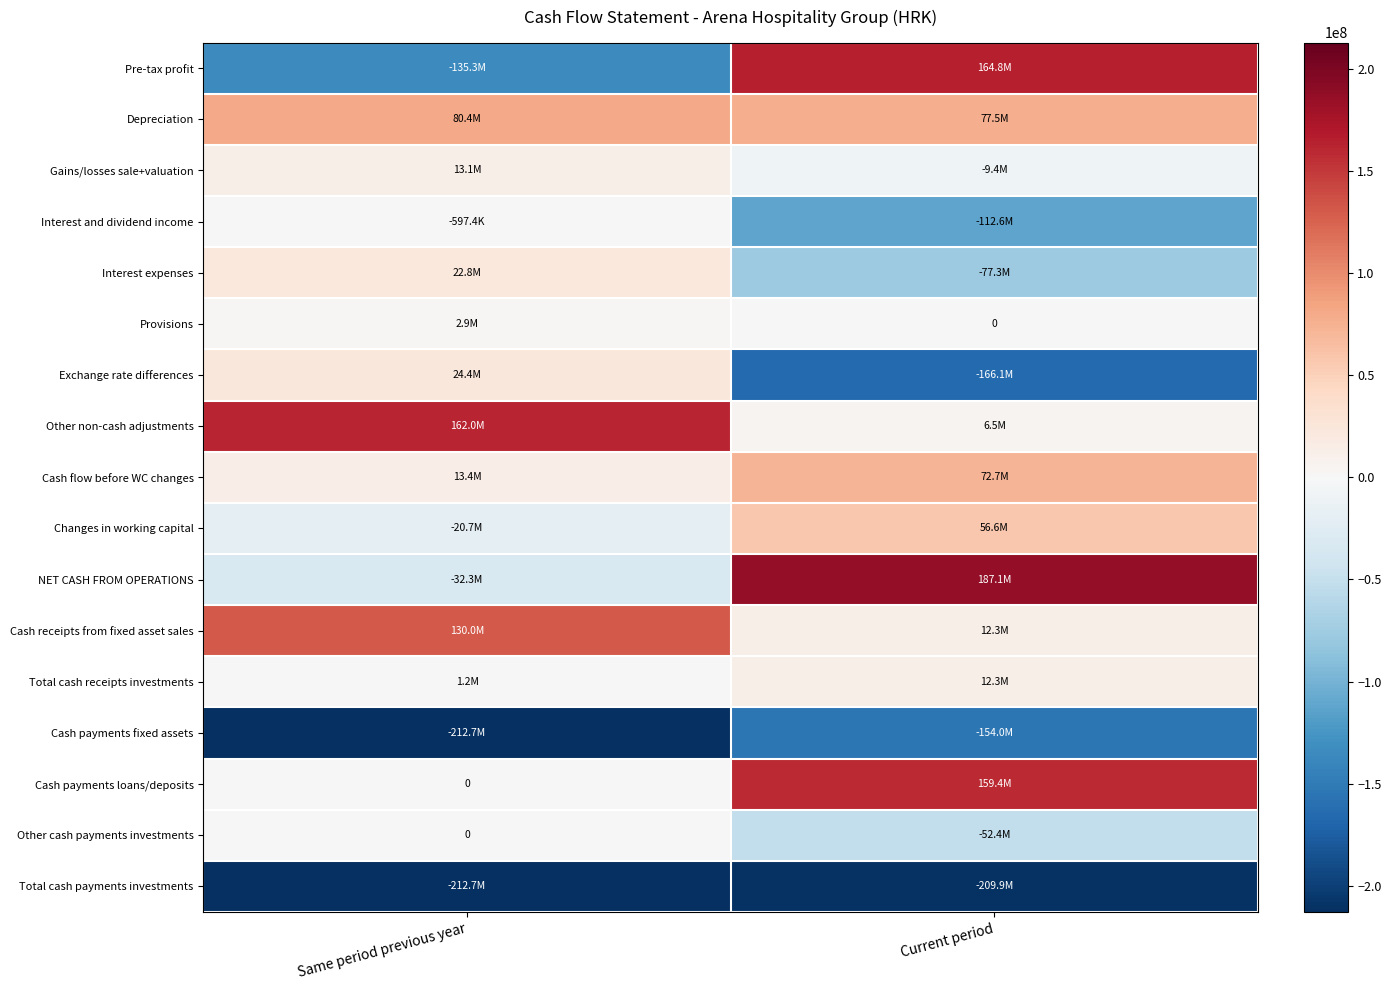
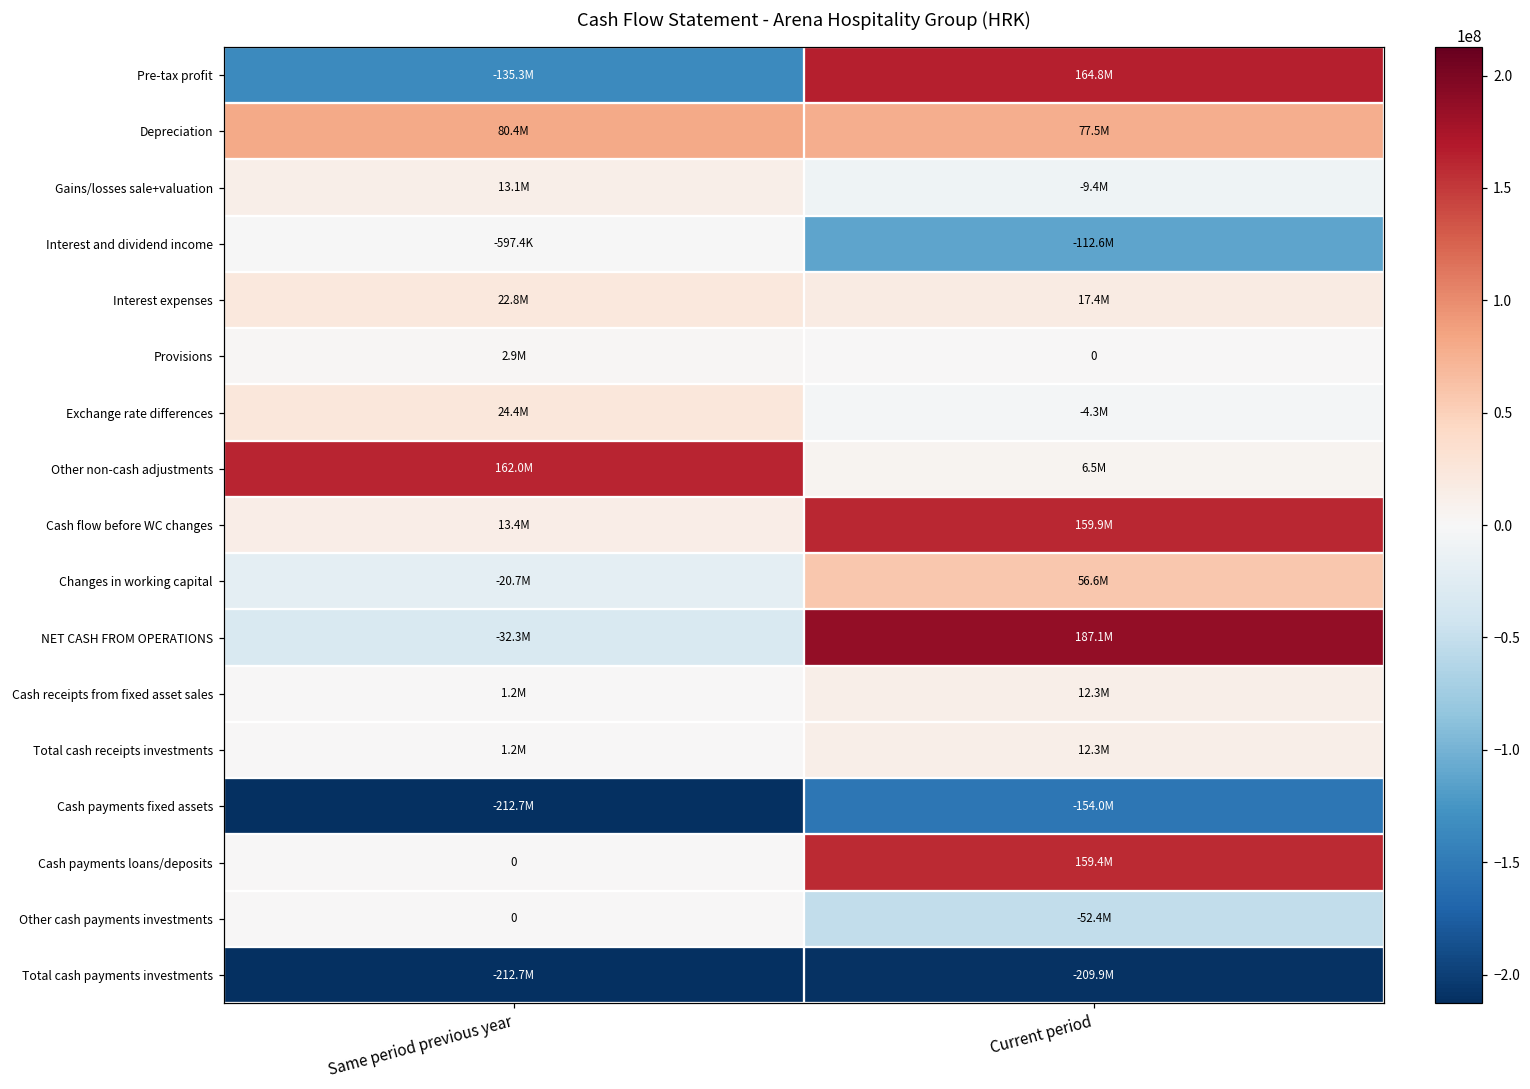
Interest expenses, Current period: -77.3M -> 17.4M
Exchange rate differences, Current period: -166.1M -> -4.3M
Cash flow before WC changes, Current period: 72.7M -> 159.9M
Cash receipts from fixed asset sales, Same period previous year: 130.0M -> 1.2M
